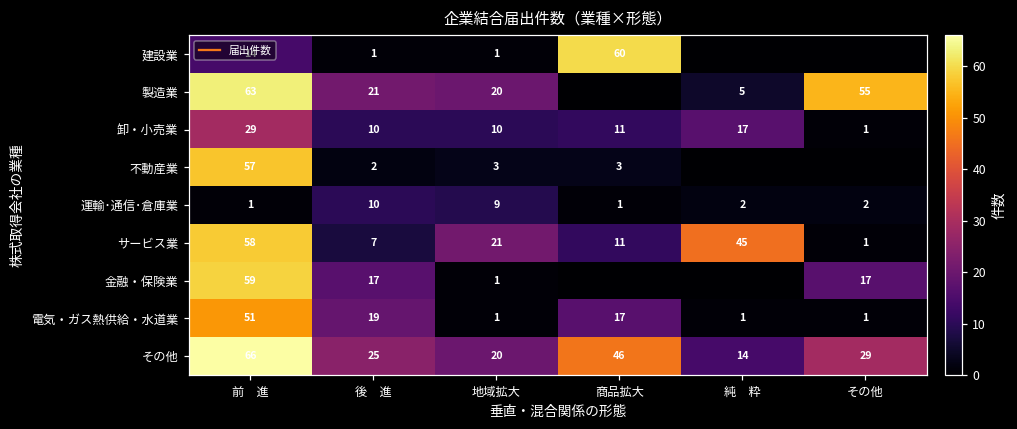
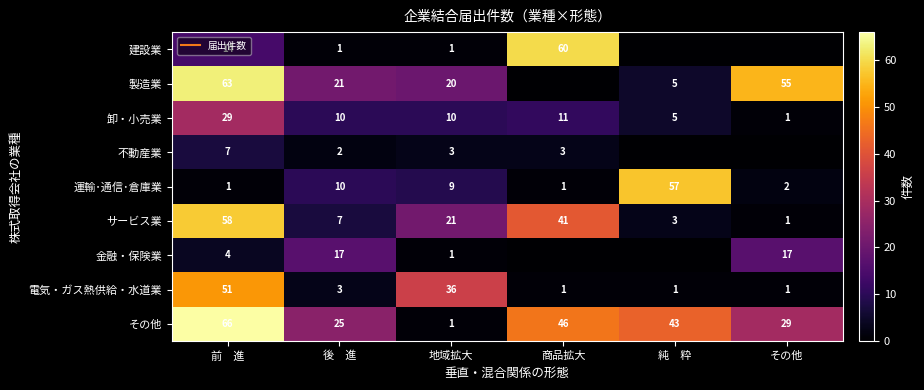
卸・小売業, 純 粋: 17 -> 5
不動産業, 前 進: 57 -> 7
運輸･通信･倉庫業, 純 粋: 2 -> 57
サービス業, 商品拡大: 11 -> 41
サービス業, 純 粋: 45 -> 3
金融・保険業, 前 進: 59 -> 4
電気・ガス熱供給・水道業, 後 進: 19 -> 3
電気・ガス熱供給・水道業, 地域拡大: 1 -> 36
電気・ガス熱供給・水道業, 商品拡大: 17 -> 1
その他, 地域拡大: 20 -> 1
その他, 純 粋: 14 -> 43
